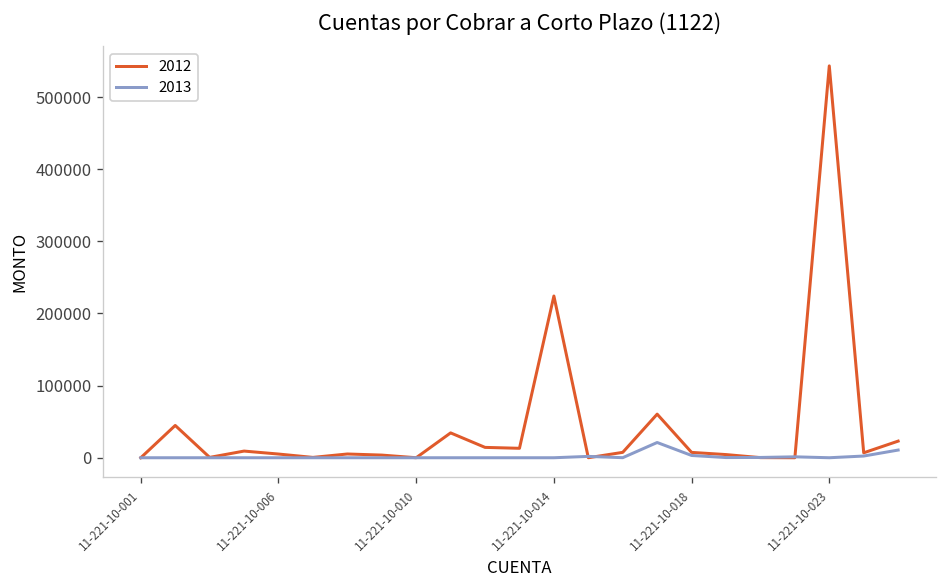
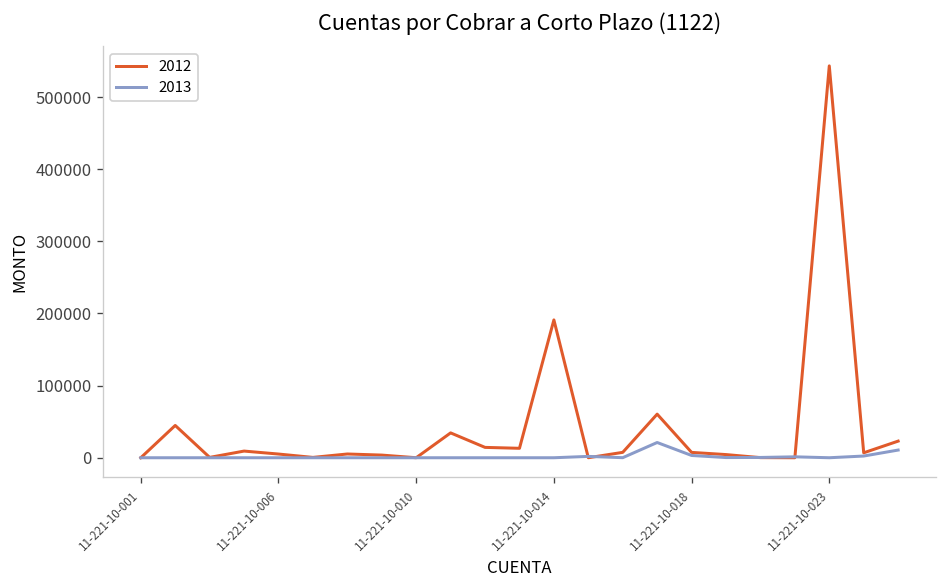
2012, 11-221-10-014: 220000 -> 190000
